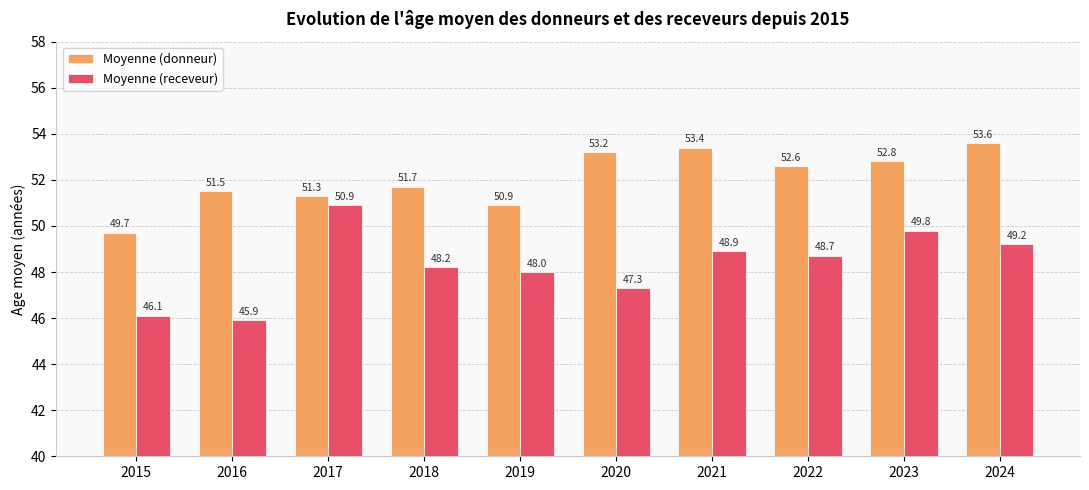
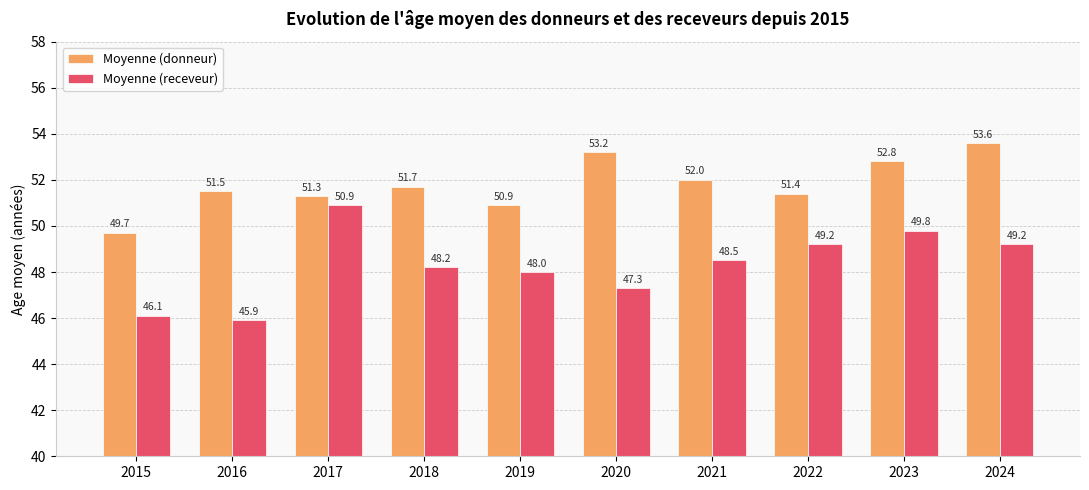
Moyenne (donneur), 2021: 53.4 -> 52.0
Moyenne (receveur), 2021: 48.9 -> 48.5
Moyenne (donneur), 2022: 52.6 -> 51.4
Moyenne (receveur), 2022: 48.7 -> 49.2
